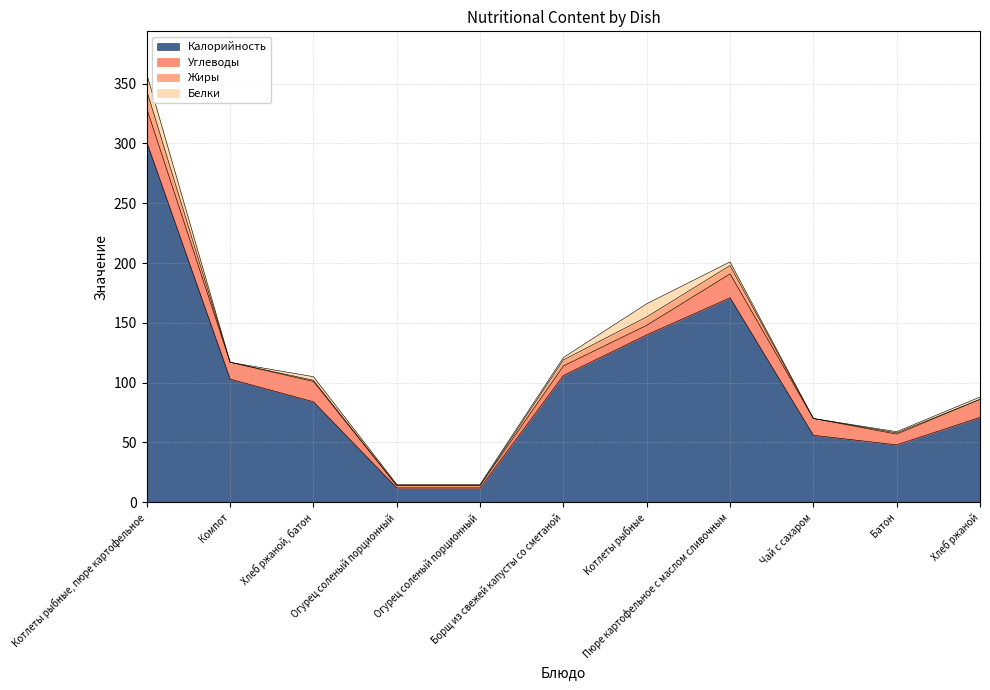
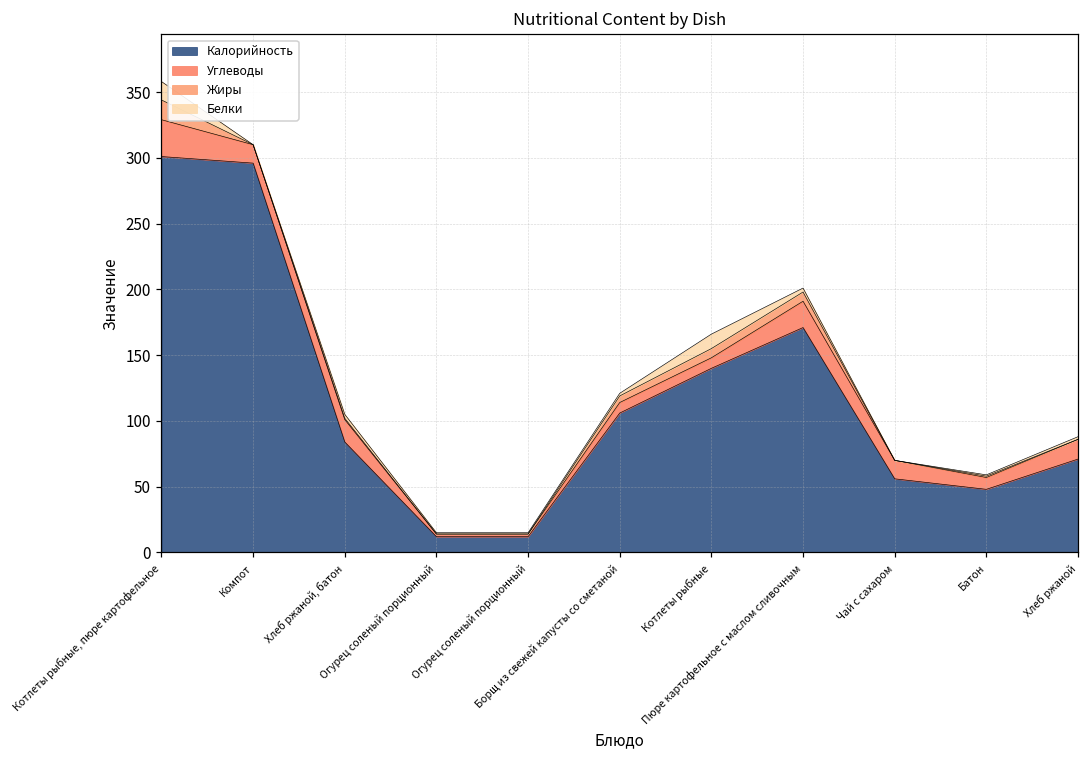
Калорийность, Компот: 103 -> 296
